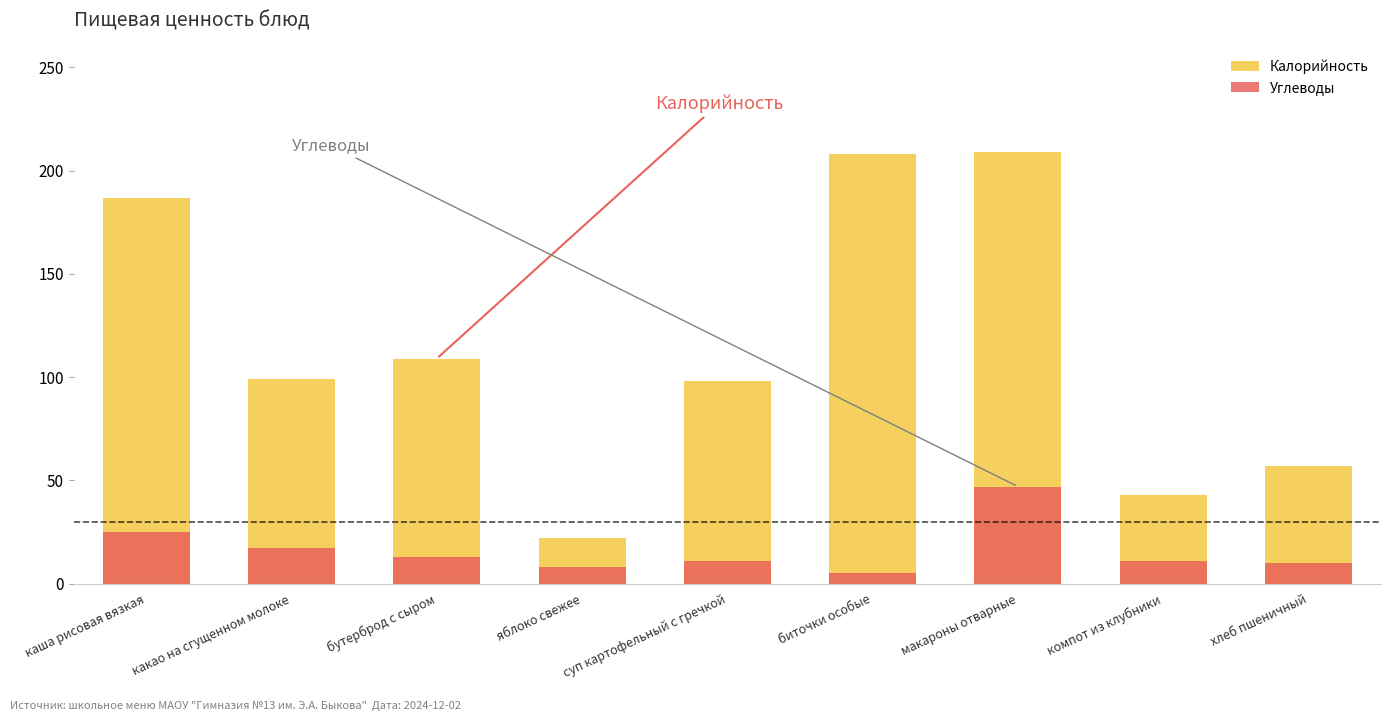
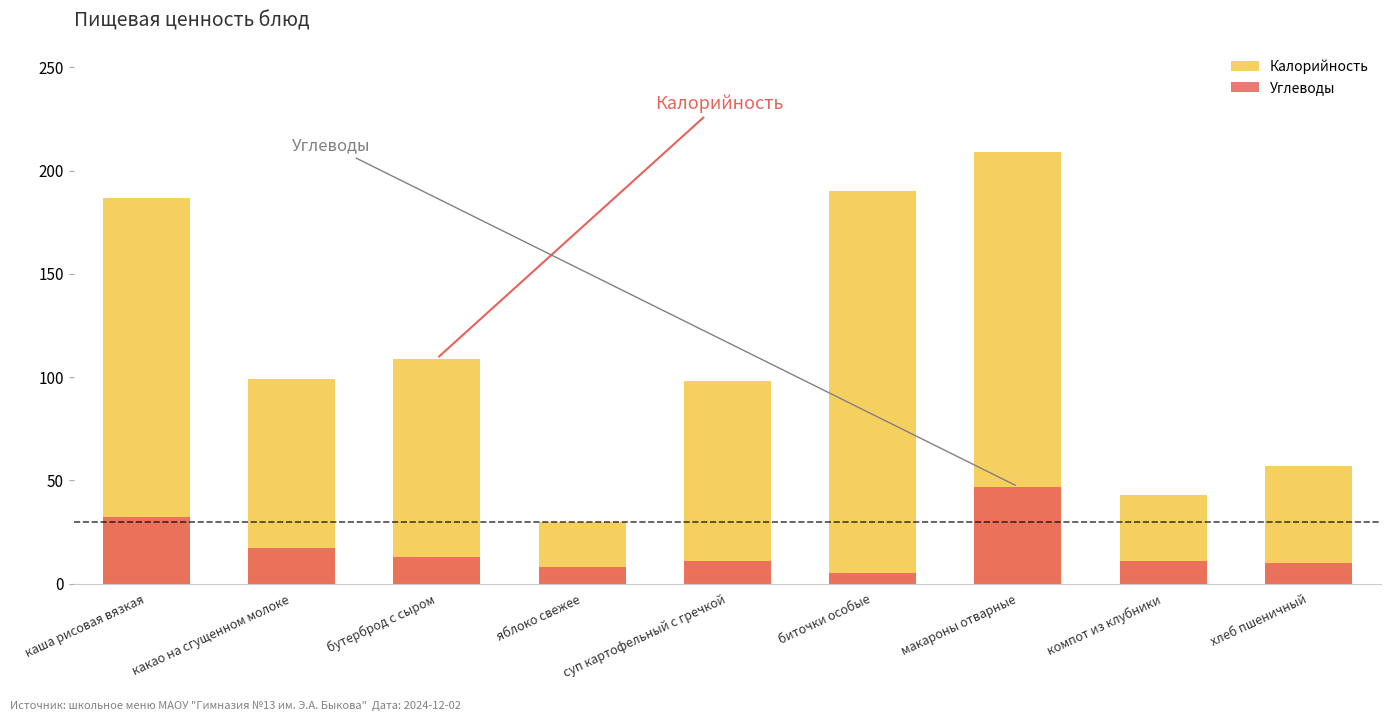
Углеводы, каша рисовая вязкая: 25 -> 32
Калорийность, яблоко свежее: 22 -> 30
Калорийность, биточки особые: 208 -> 190
